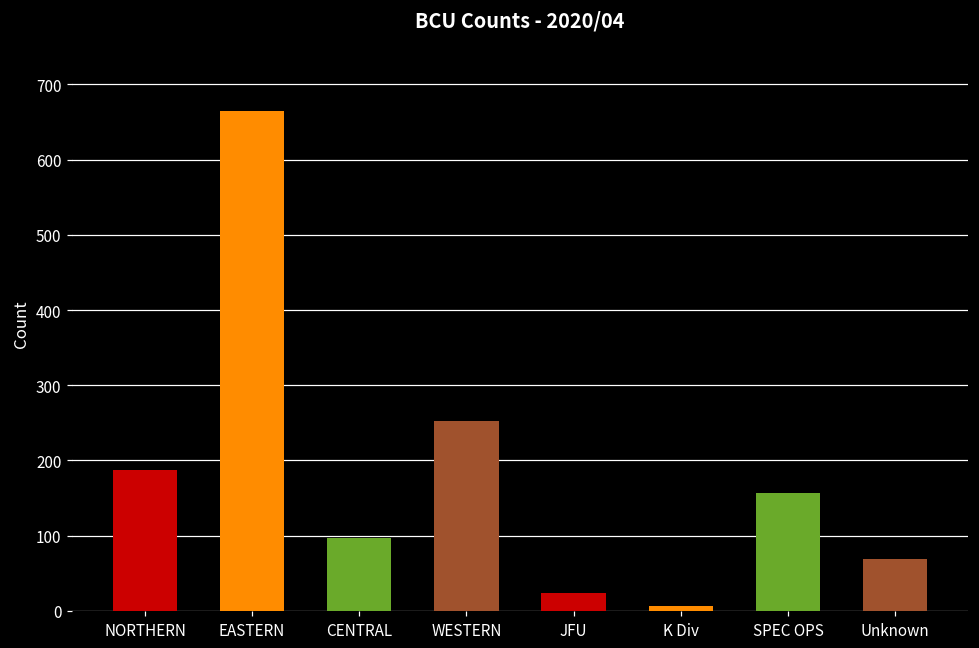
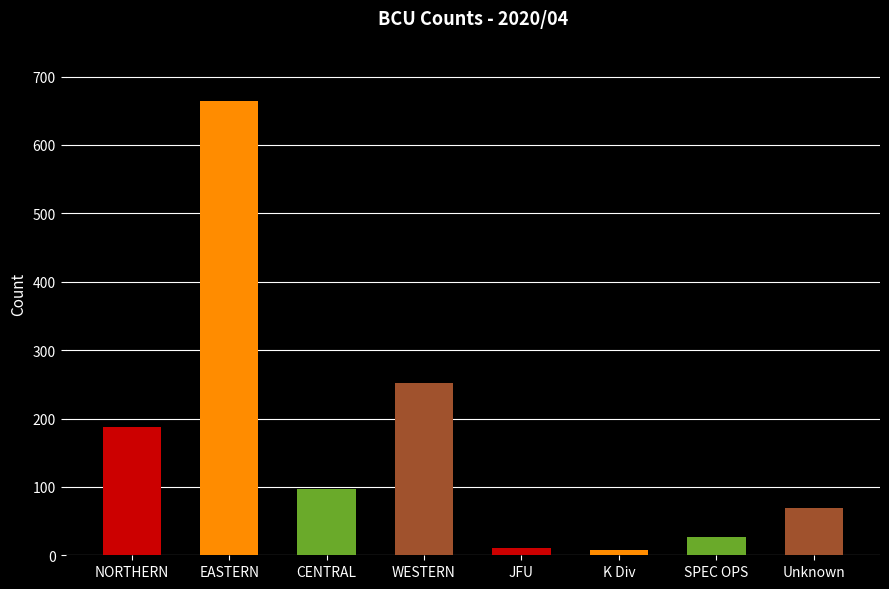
JFU: 20 -> 10
SPEC OPS: 160 -> 30
